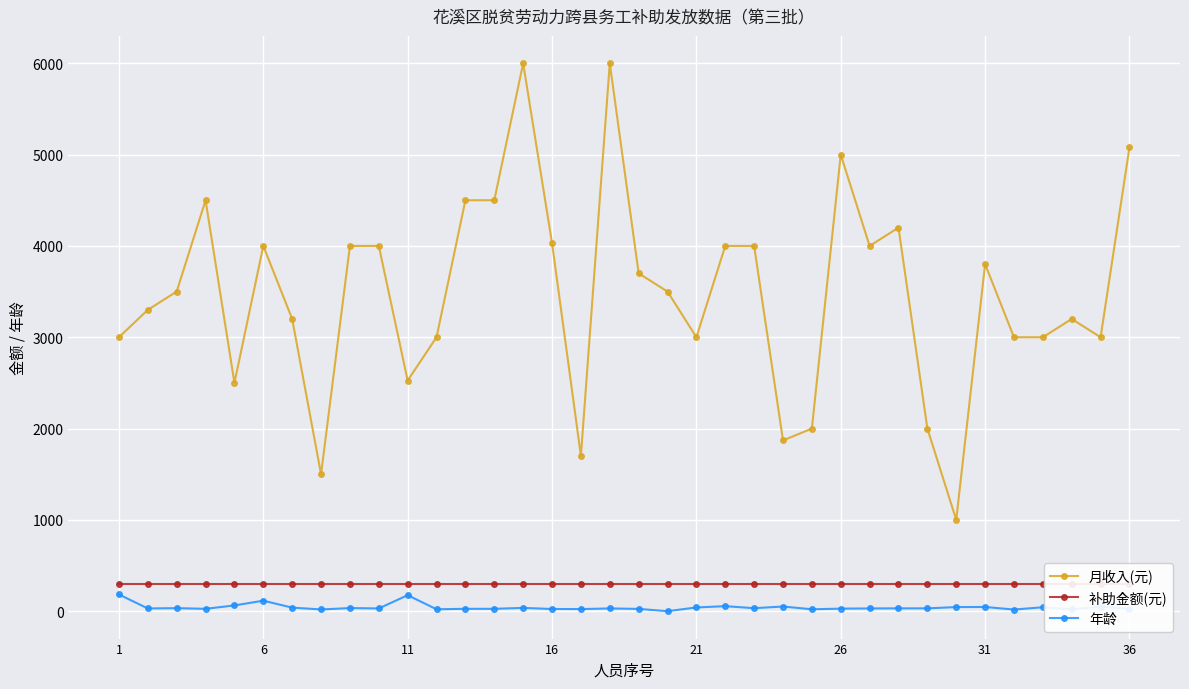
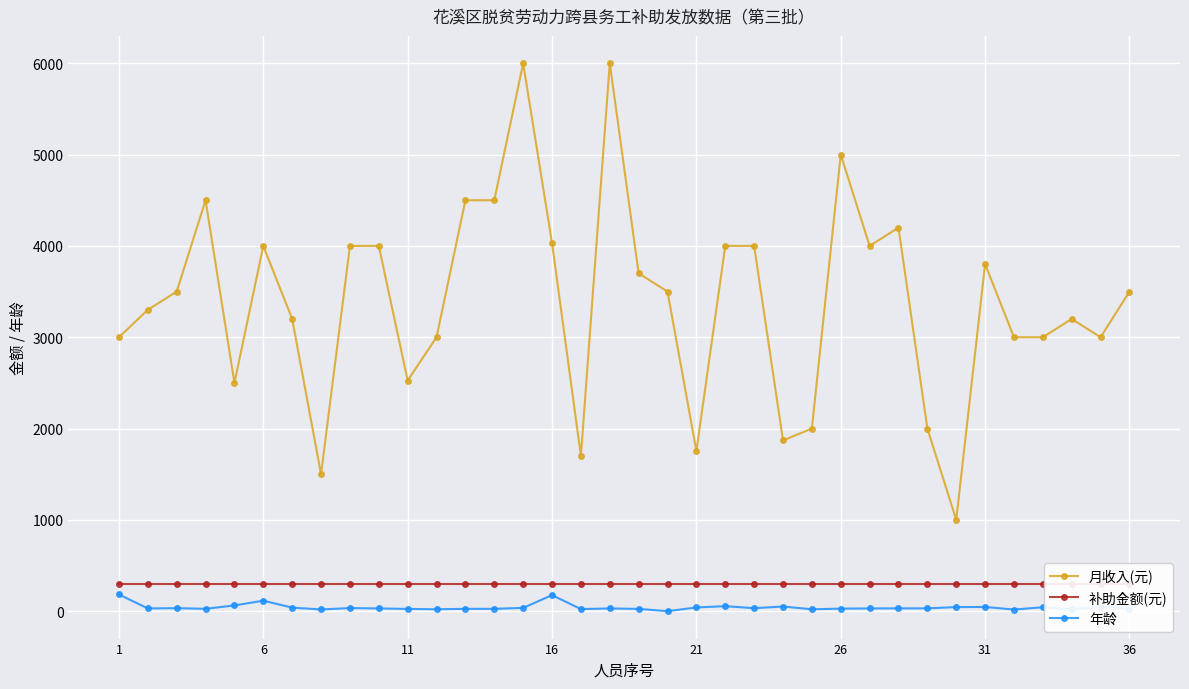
年龄, 11: 200 -> 0
年龄, 16: 0 -> 200
月收入(元), 21: 3000 -> 1800
月收入(元), 36: 5100 -> 3500
